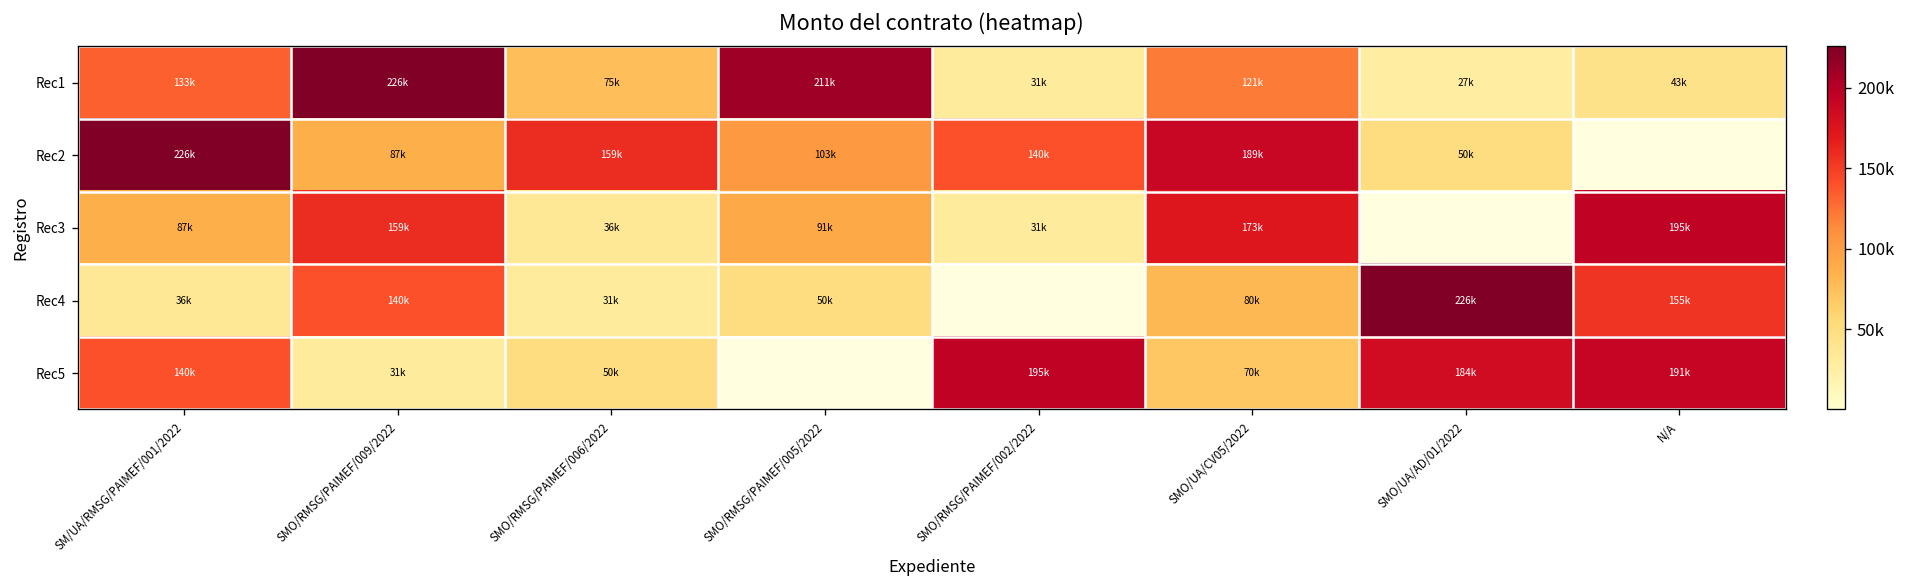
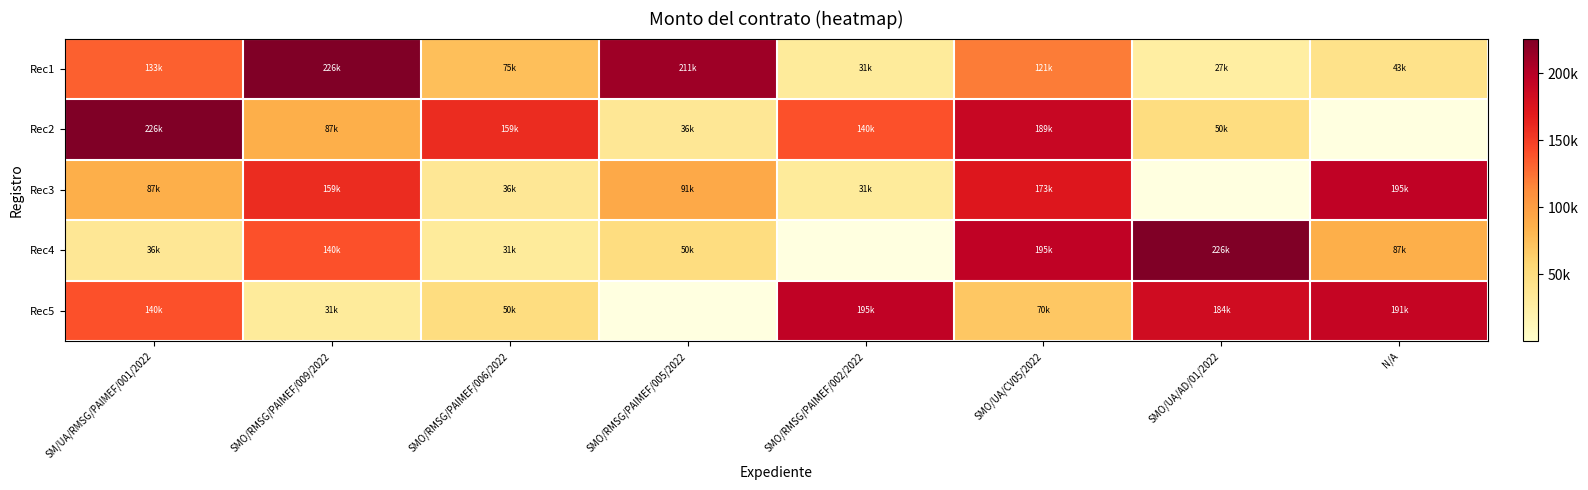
Rec2, SMO/RMSG/PAIMEF/005/2022: 103k -> 36k
Rec4, SMO/UA/CV05/2022: 80k -> 195k
Rec4, N/A: 155k -> 87k
